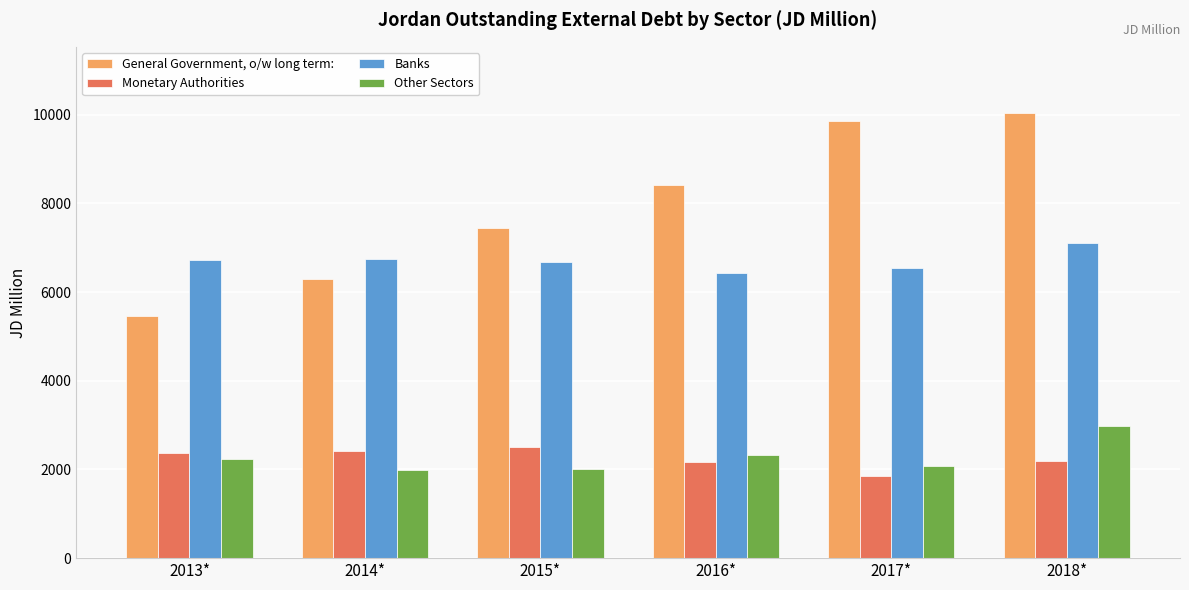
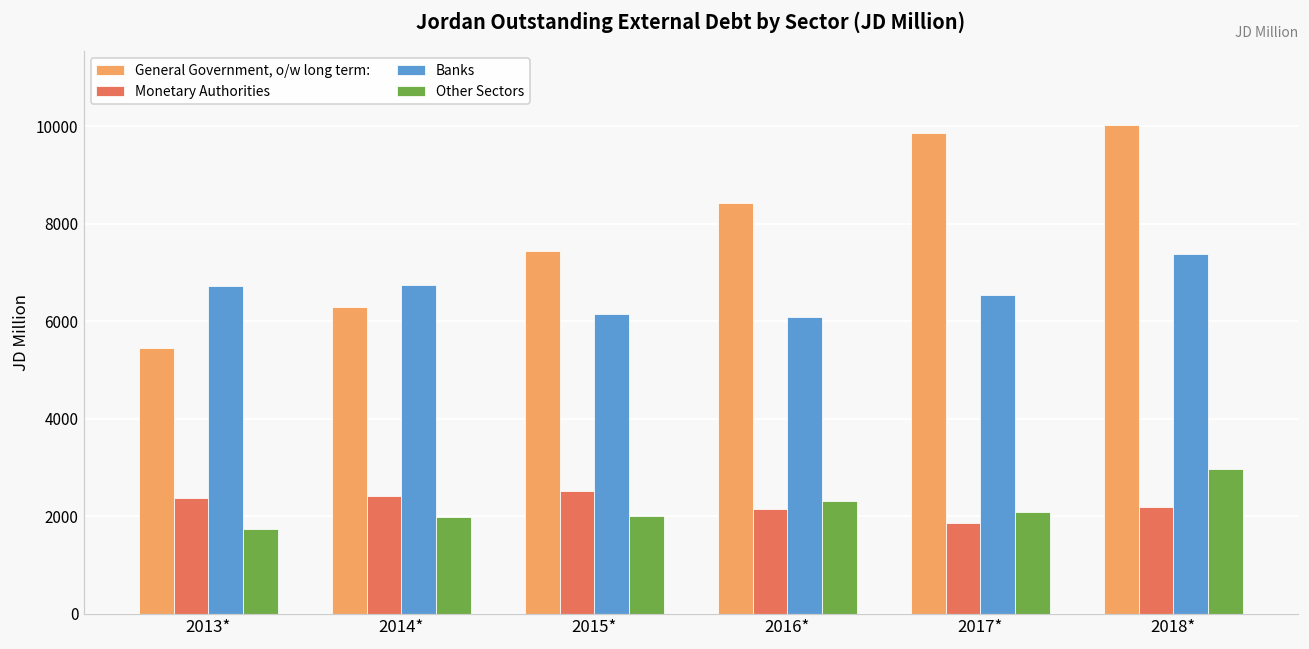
Other Sectors, 2013*: 2200 -> 1700
Banks, 2015*: 6700 -> 6200
Banks, 2016*: 6400 -> 6100
Banks, 2018*: 7100 -> 7400
